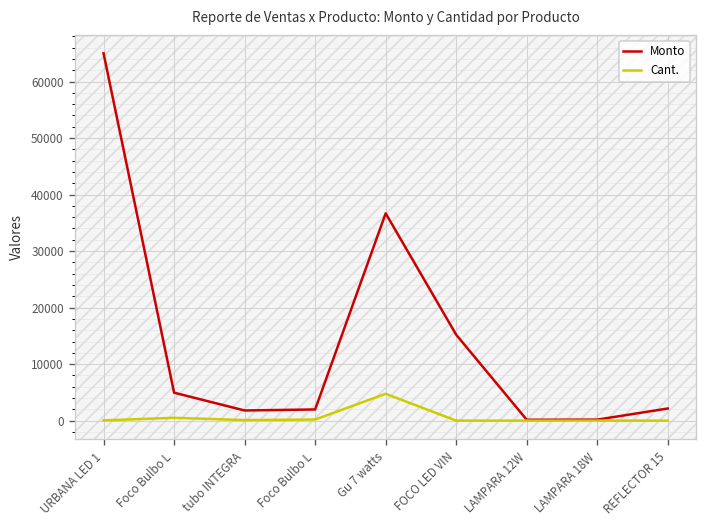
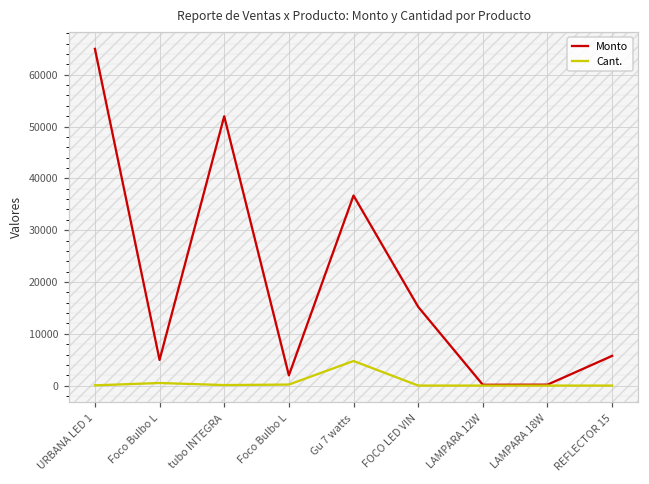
Monto, tubo INTEGRA: 2000 -> 52000
Monto, REFLECTOR 15: 2000 -> 6000
